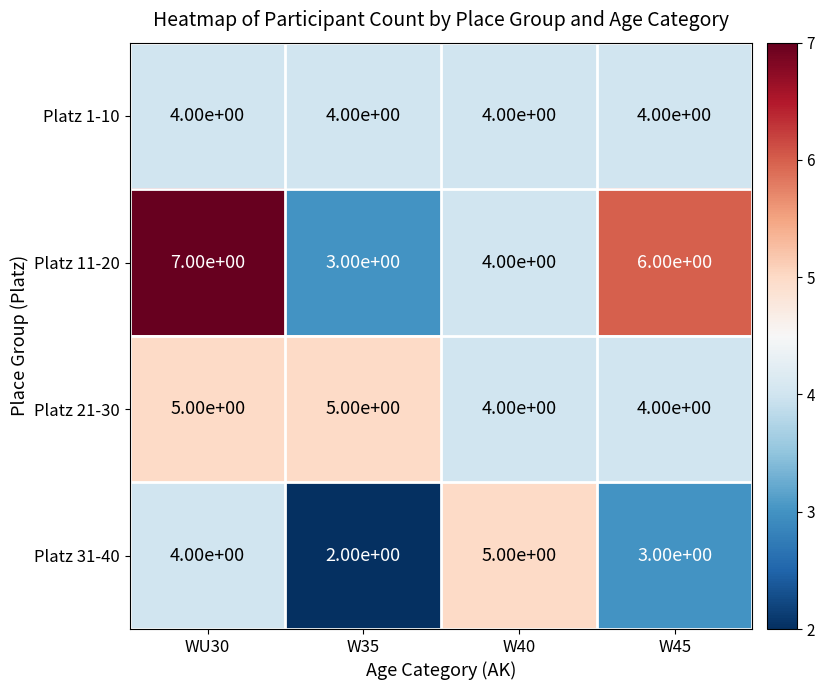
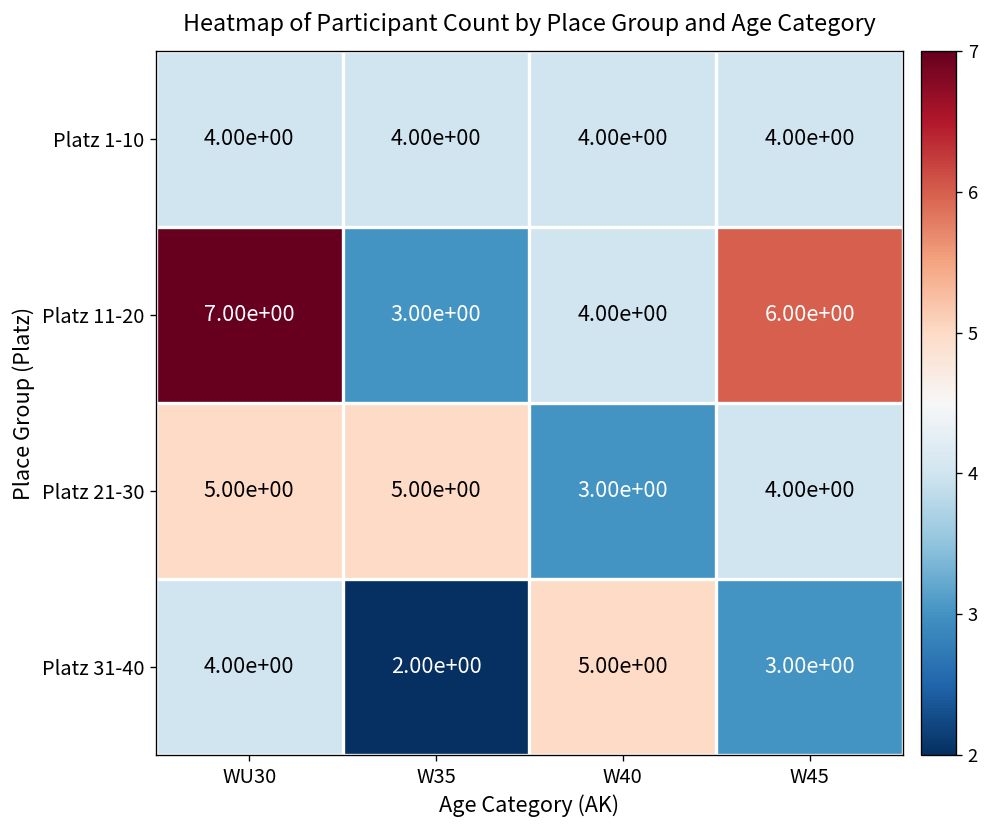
Platz 21-30, W40: 4.00e+00 -> 3.00e+00
